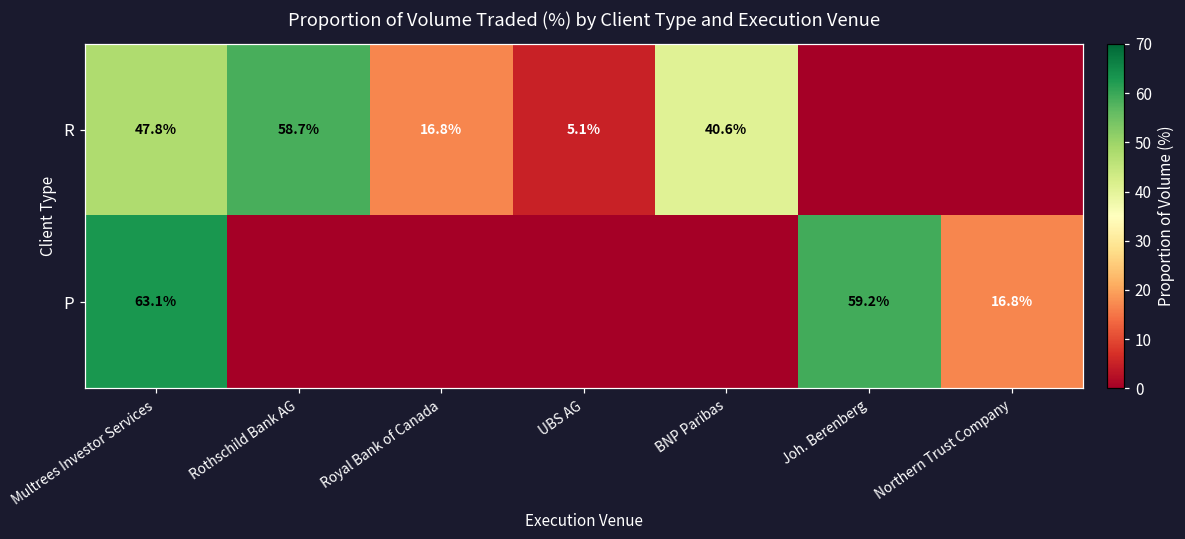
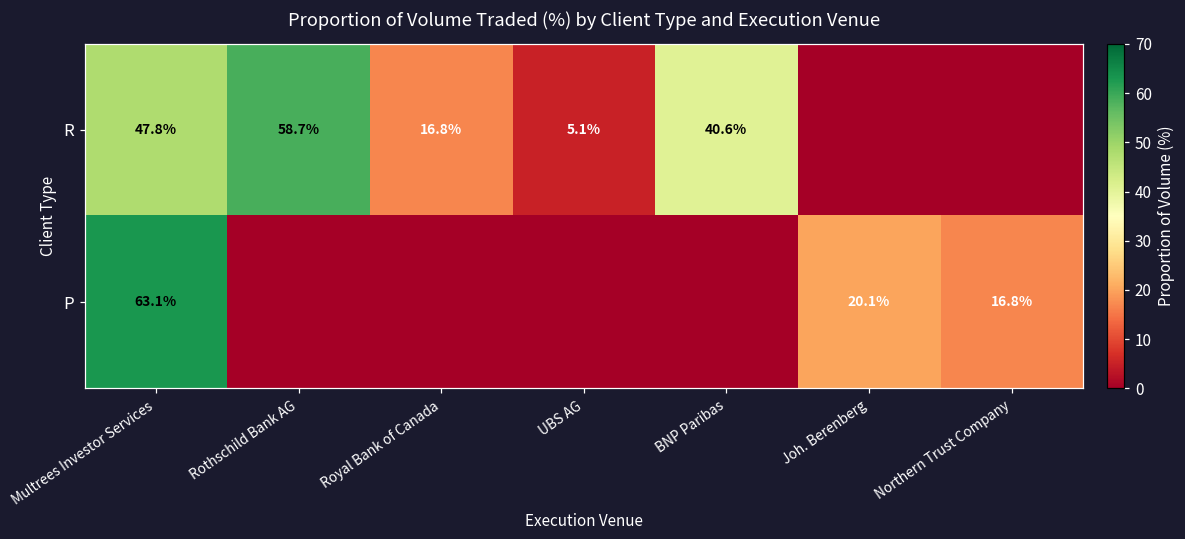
P, Joh. Berenberg: 59.2% -> 20.1%
